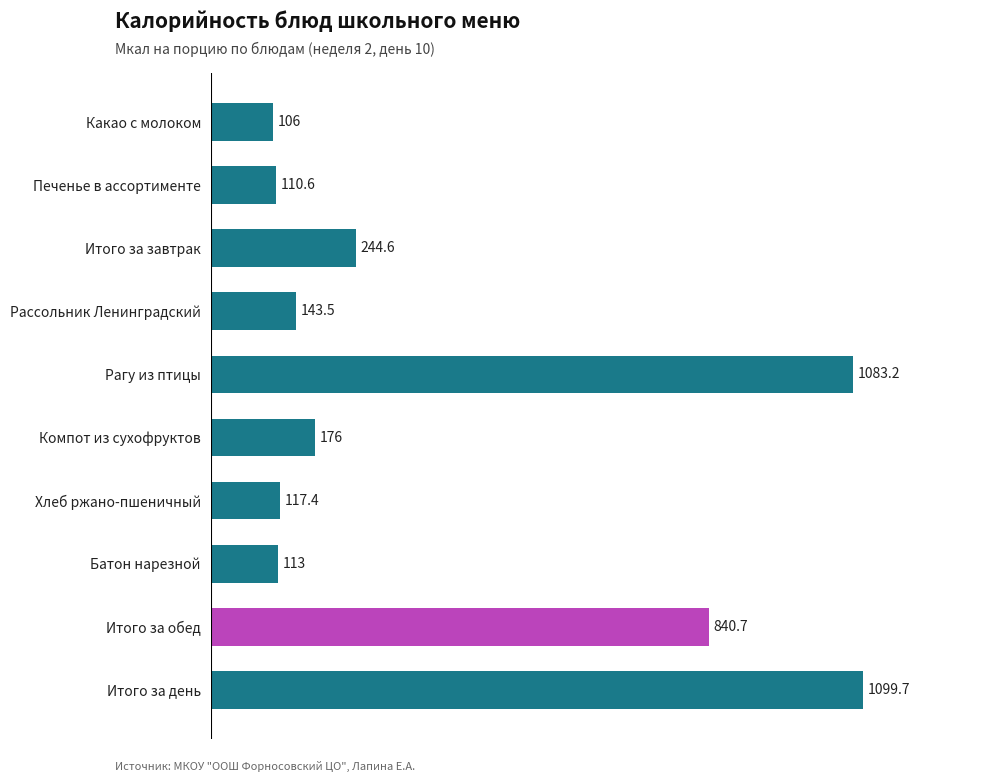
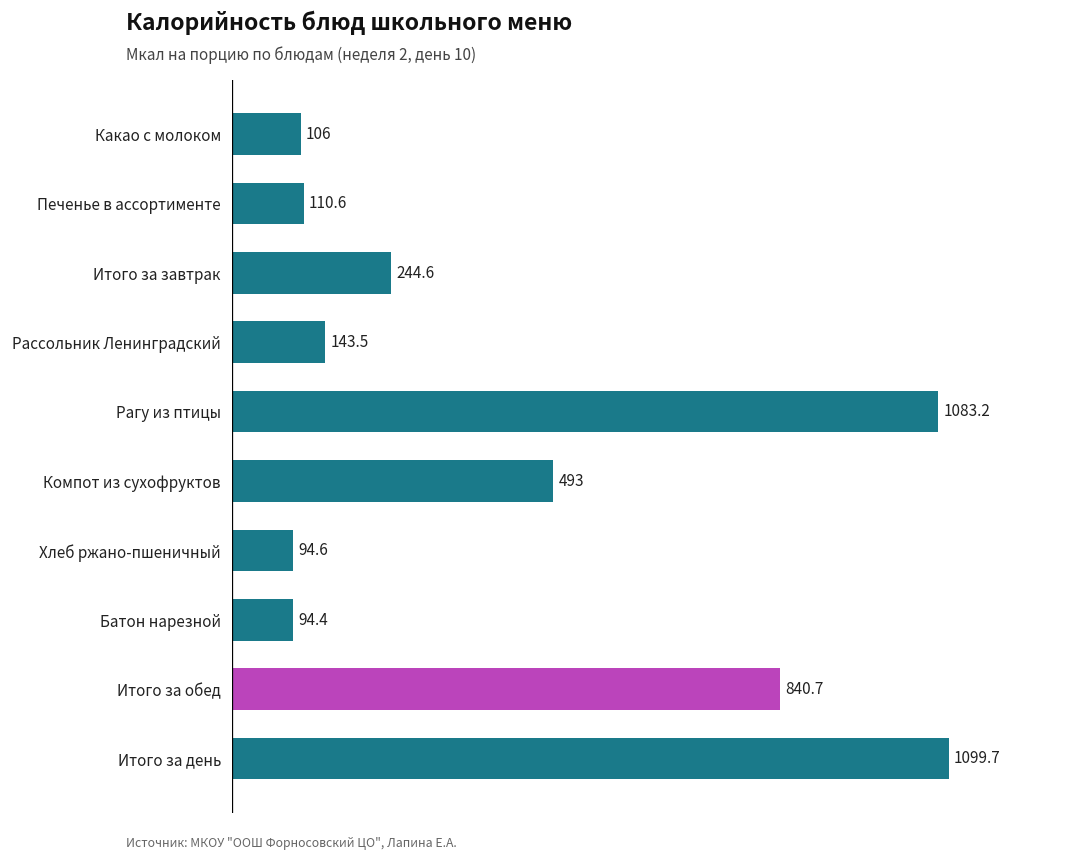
Компот из сухофруктов: 176 -> 493
Хлеб ржано-пшеничный: 117.4 -> 94.6
Батон нарезной: 113 -> 94.4
